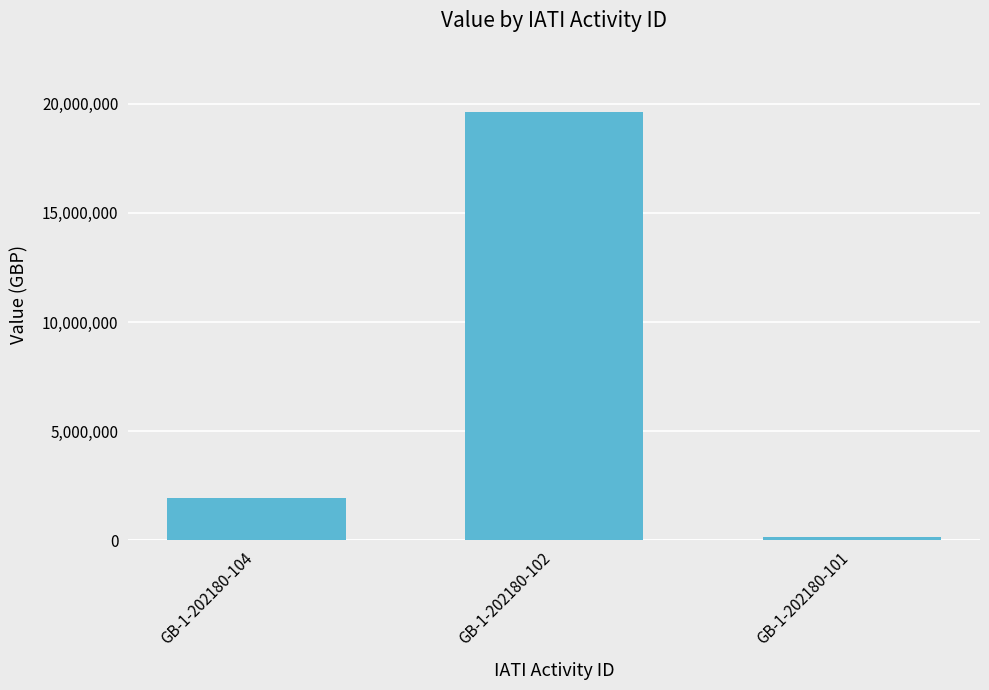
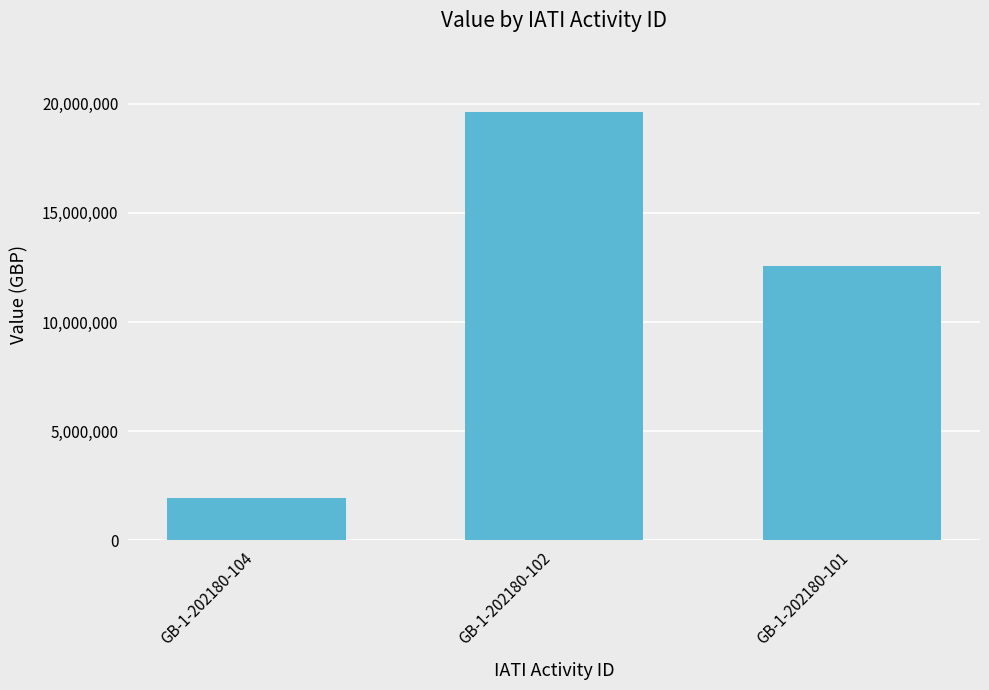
GB-1-202180-101: 200,000 -> 12,600,000
